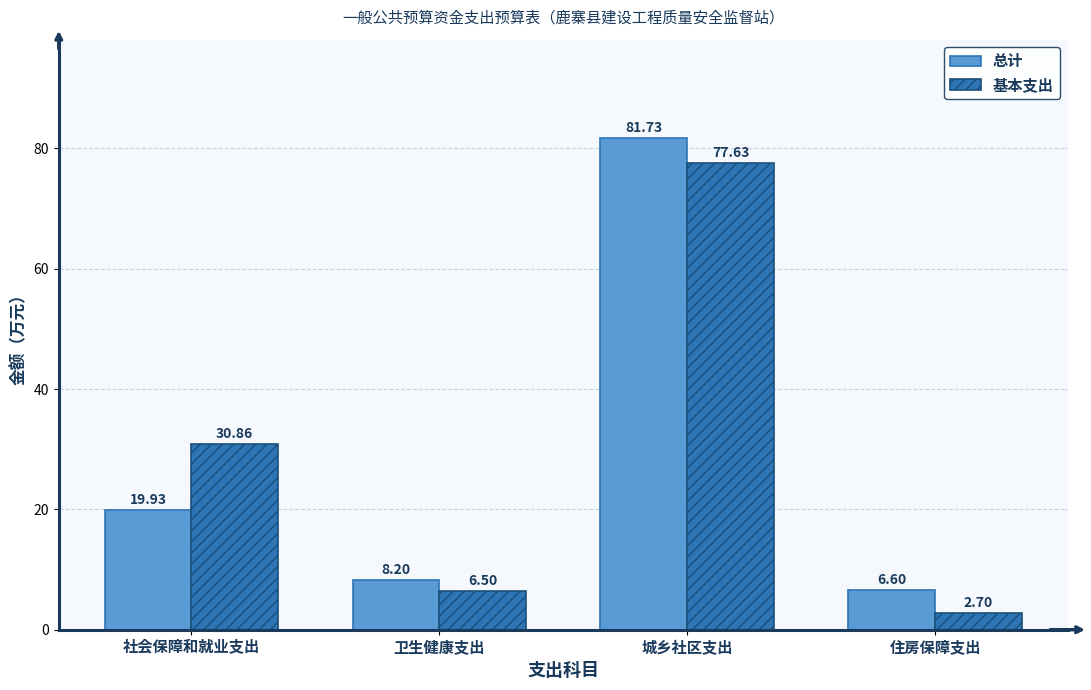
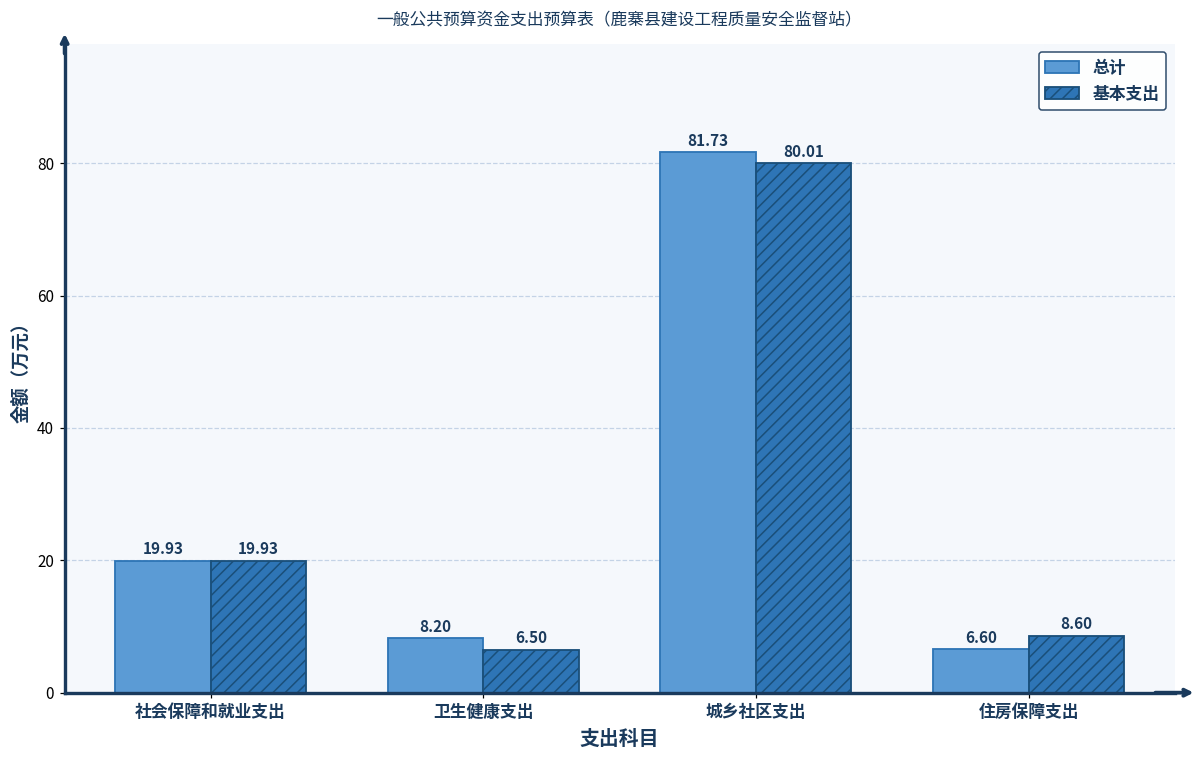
基本支出, 社会保障和就业支出: 30.86 -> 19.93
基本支出, 城乡社区支出: 77.63 -> 80.01
基本支出, 住房保障支出: 2.70 -> 8.60
